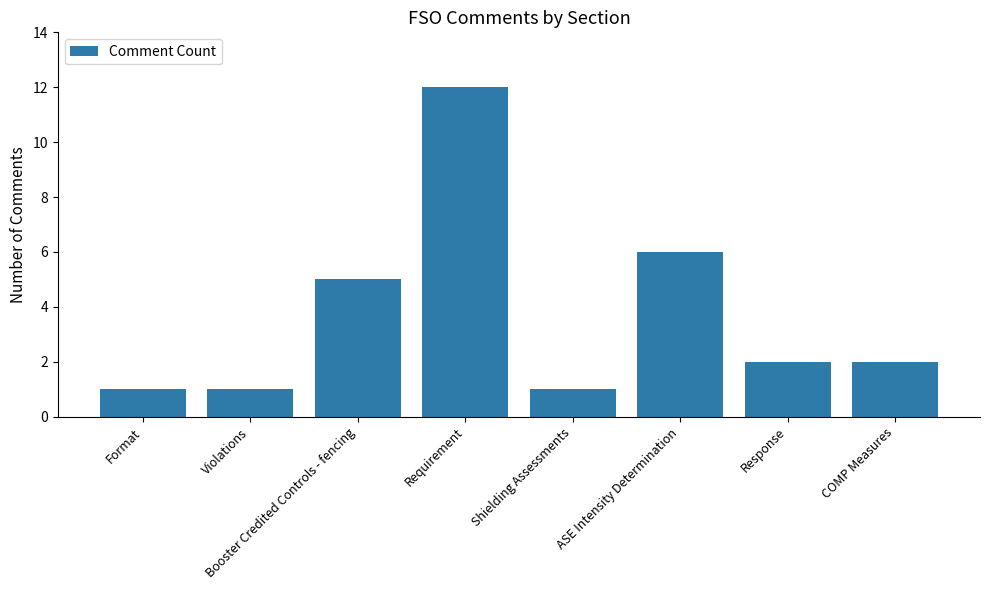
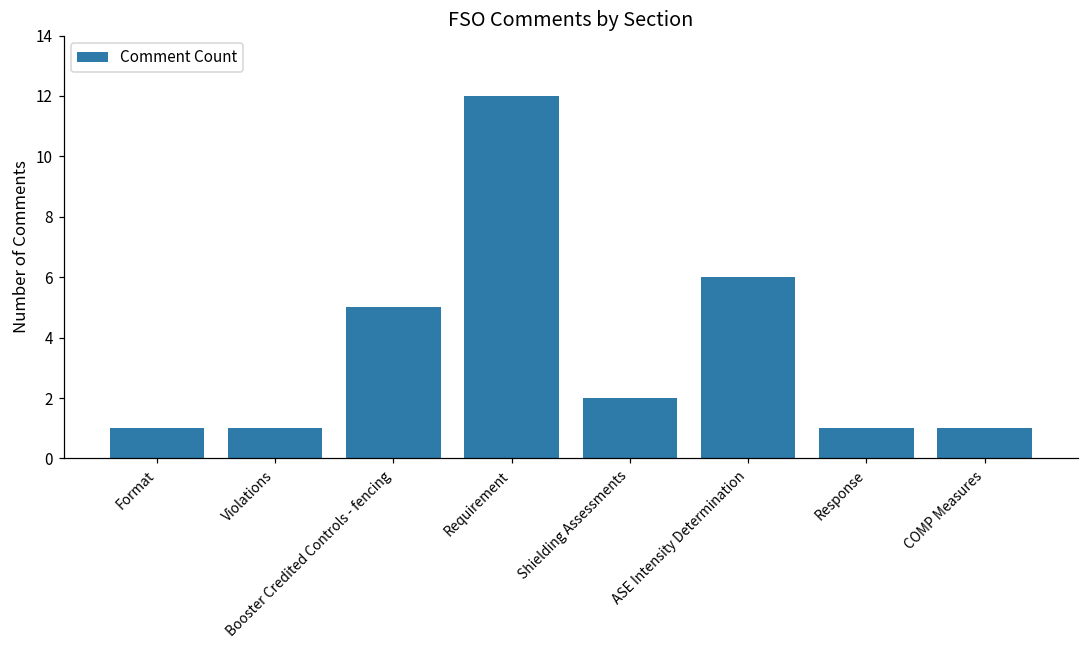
Shielding Assessments: 1 -> 2
Response: 2 -> 1
COMP Measures: 2 -> 1
